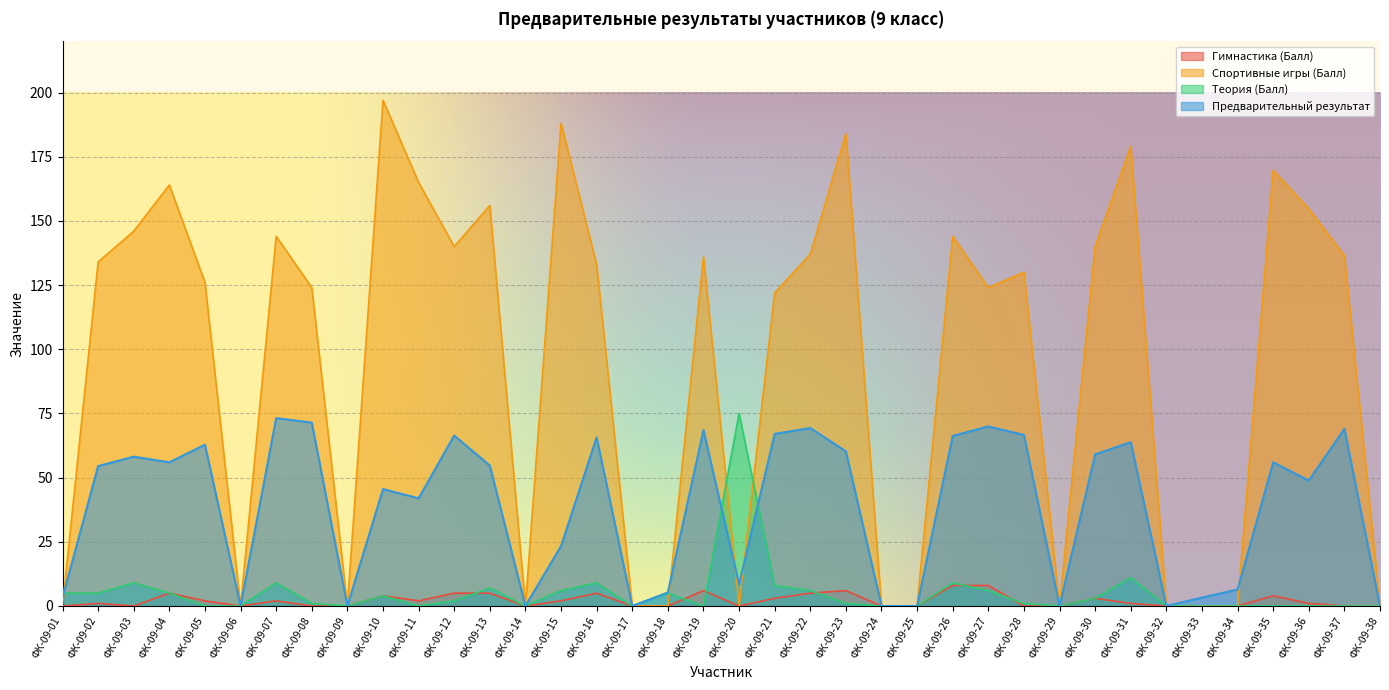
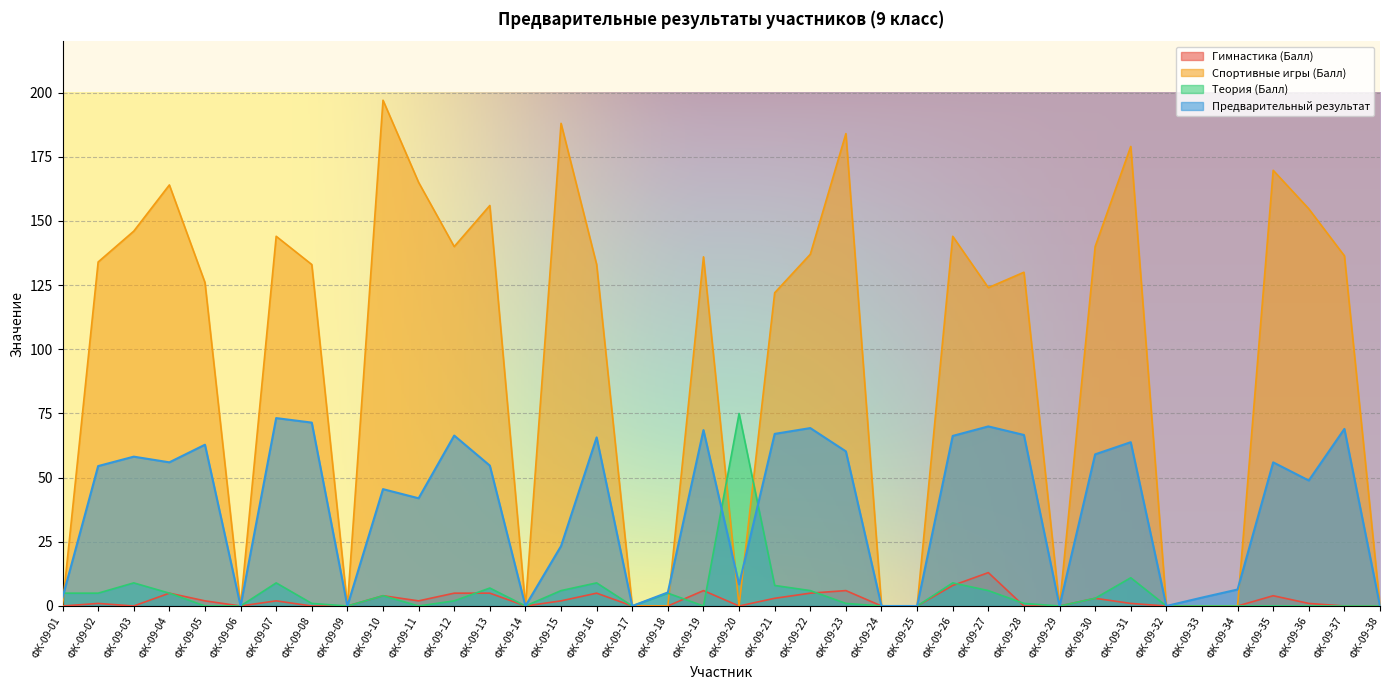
Спортивные игры (Балл), ФК-09-08: 124 -> 133
Гимнастика (Балл), ФК-09-27: 8 -> 13
